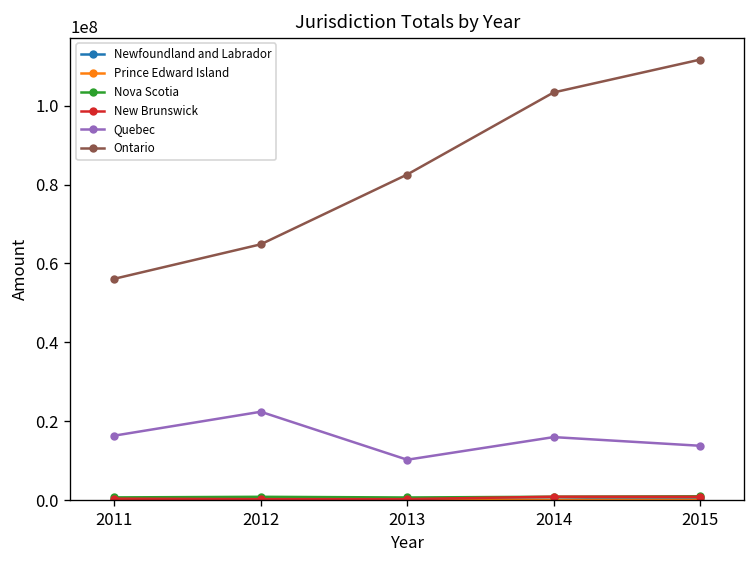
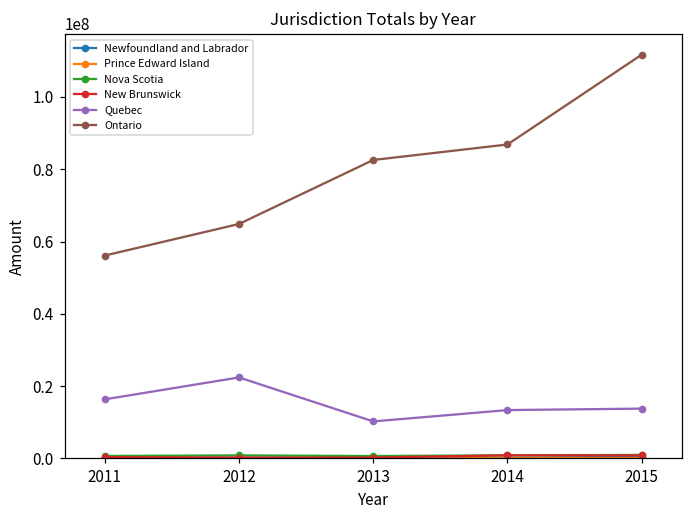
Quebec, 2014: 16000000 -> 13000000
Ontario, 2014: 103000000 -> 87000000
